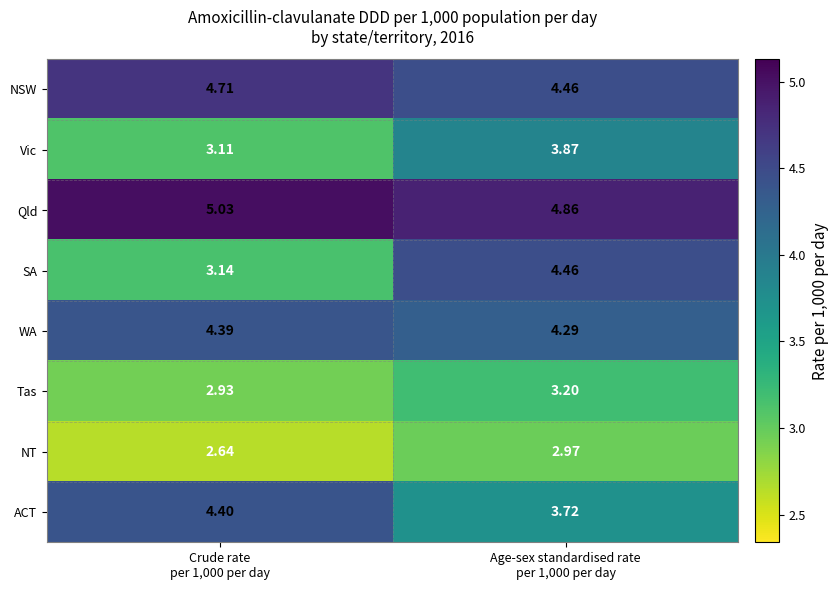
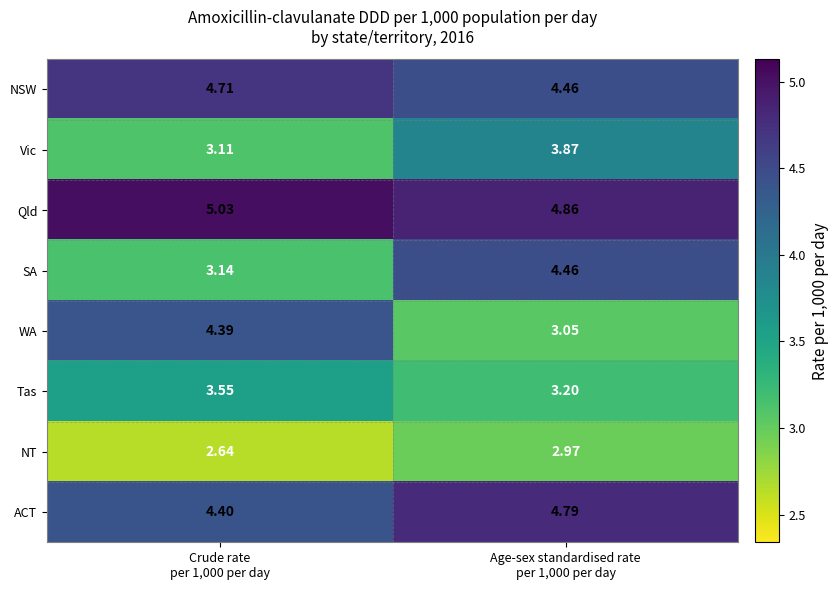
WA, Age-sex standardised rate per 1,000 per day: 4.29 -> 3.05
Tas, Crude rate per 1,000 per day: 2.93 -> 3.55
ACT, Age-sex standardised rate per 1,000 per day: 3.72 -> 4.79
